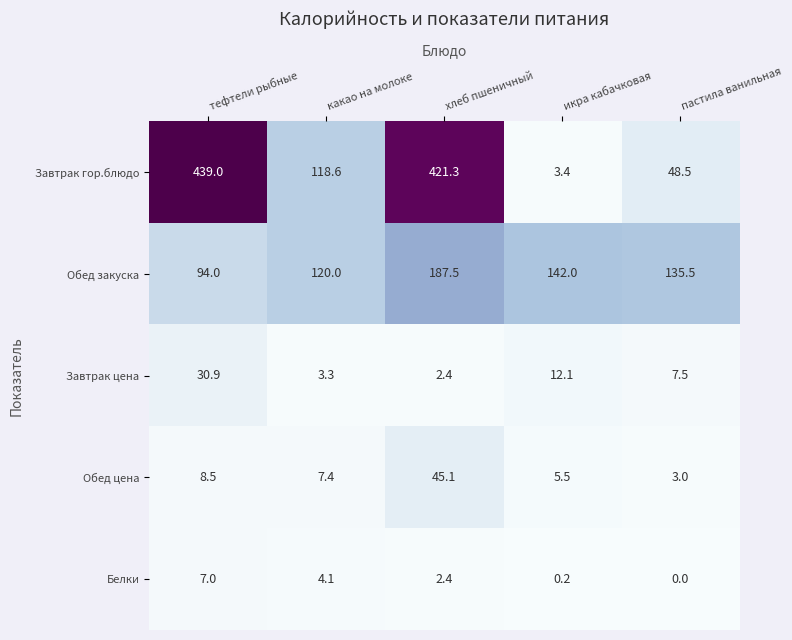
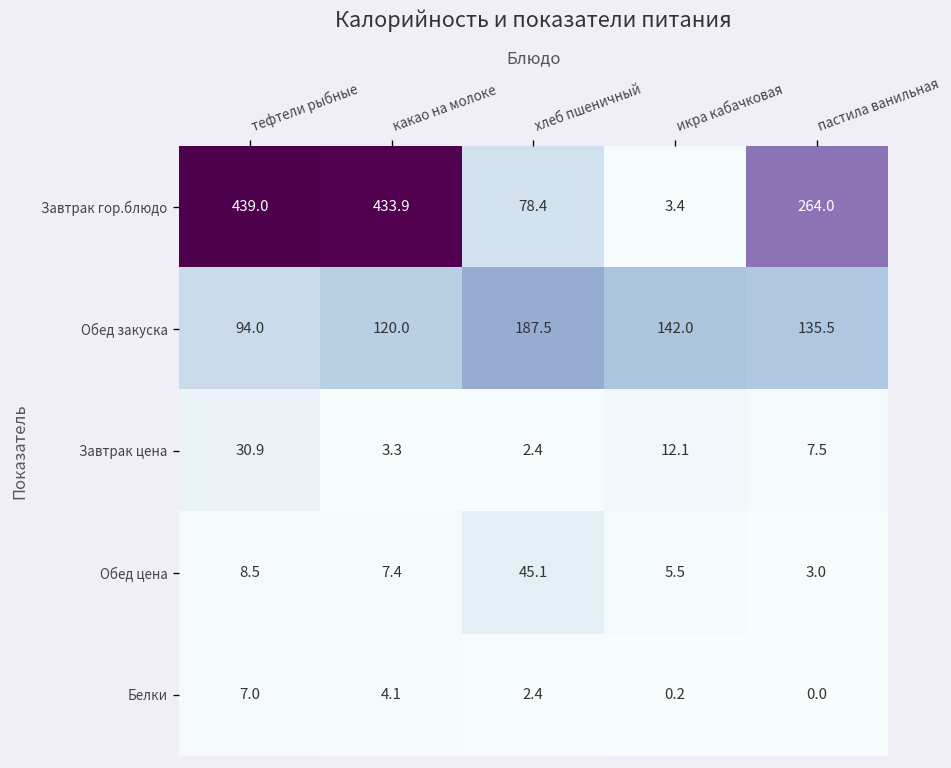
Завтрак гор.блюдо, какао на молоке: 118.6 -> 433.9
Завтрак гор.блюдо, хлеб пшеничный: 421.3 -> 78.4
Завтрак гор.блюдо, пастила ванильная: 48.5 -> 264.0
